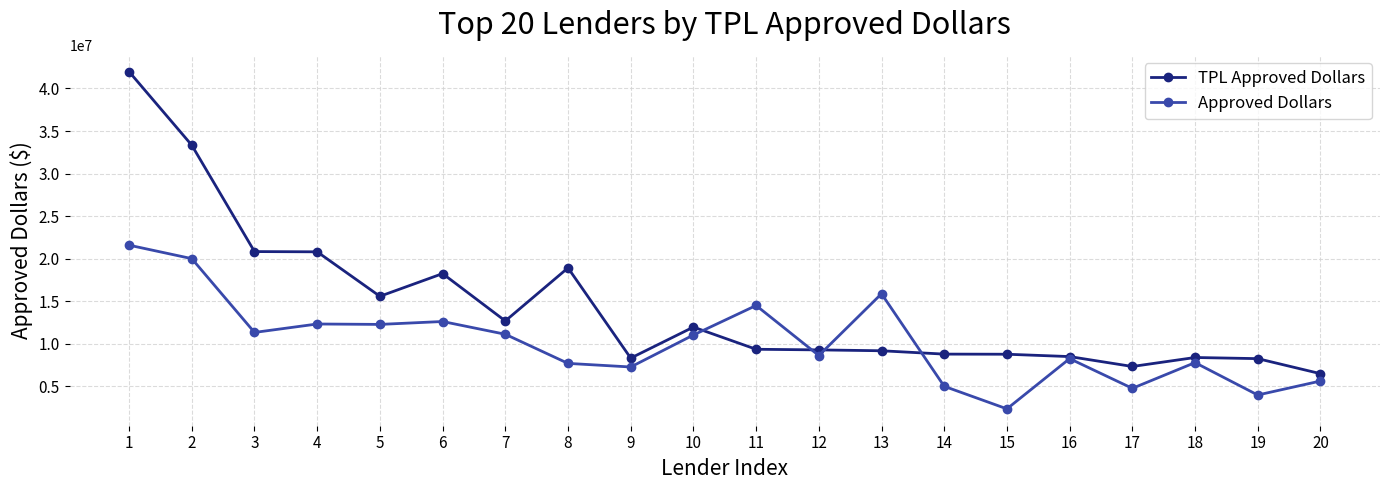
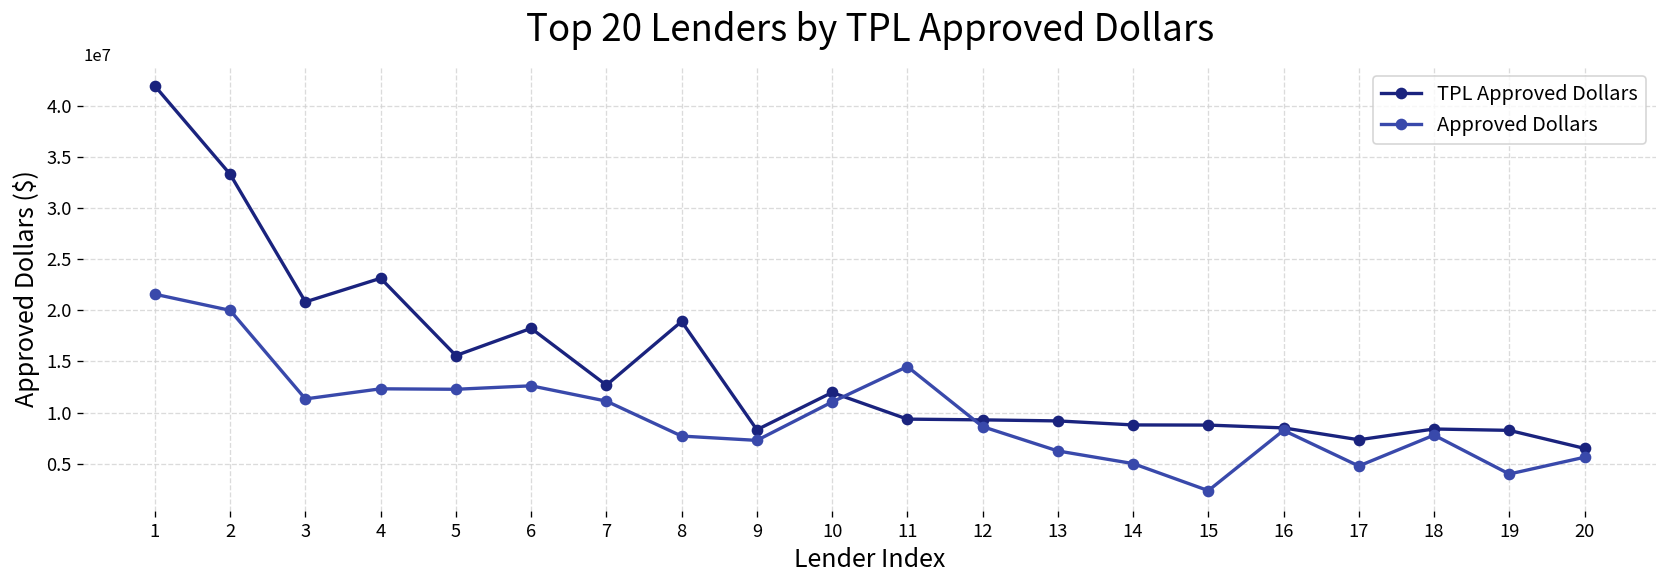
TPL Approved Dollars, 4: 21000000 -> 23000000
Approved Dollars, 13: 16000000 -> 6000000
